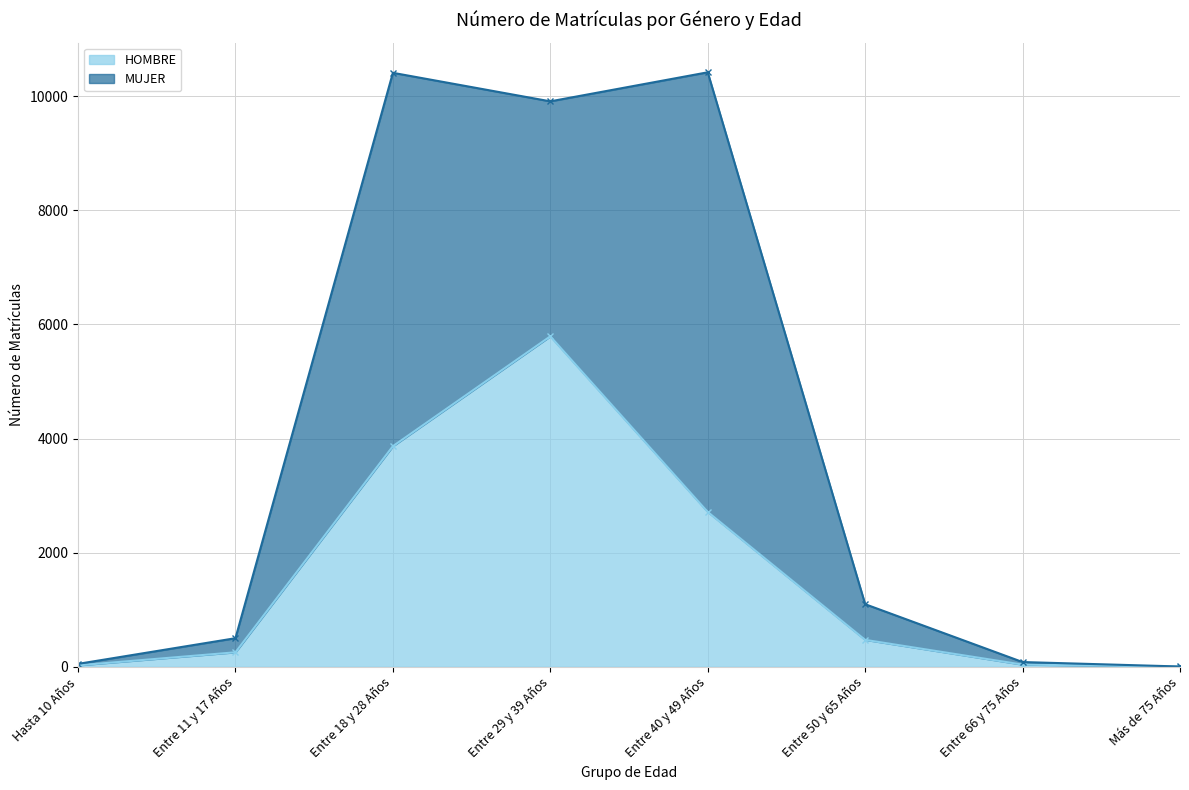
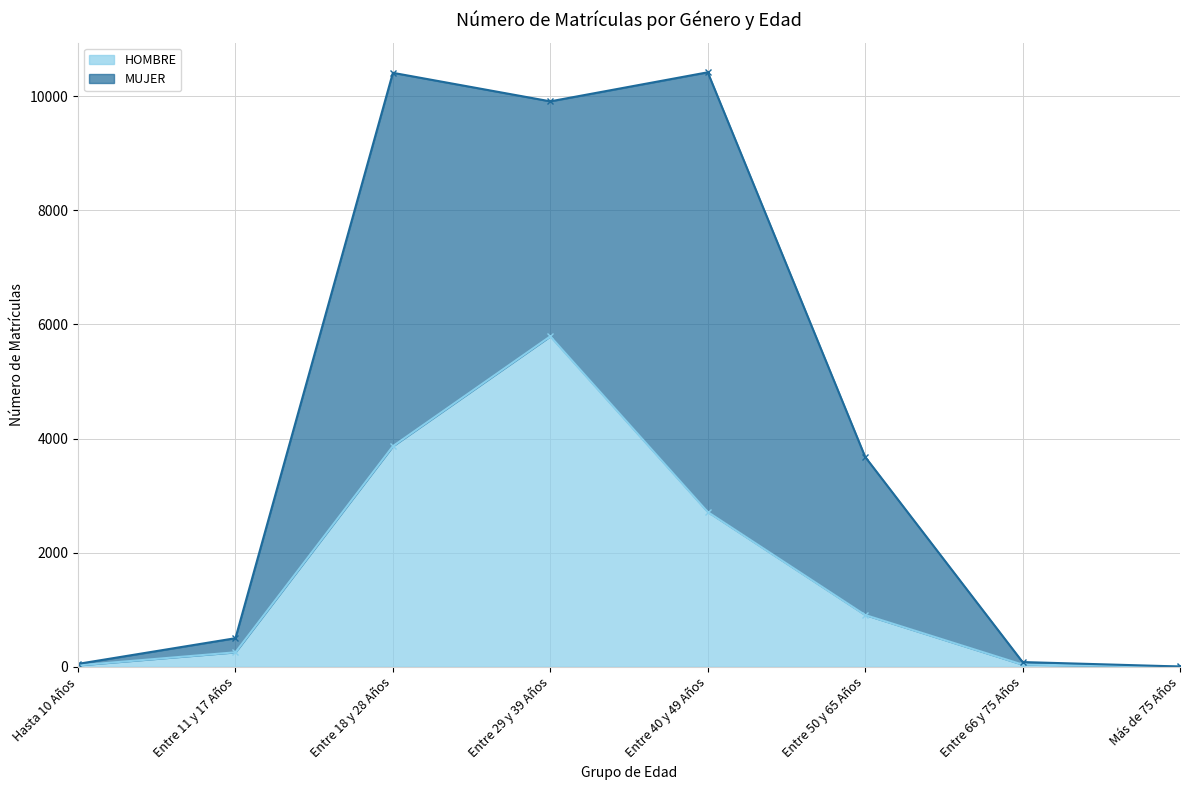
HOMBRE, Entre 50 y 65 Años: 500 -> 900
MUJER, Entre 50 y 65 Años: 600 -> 2800
